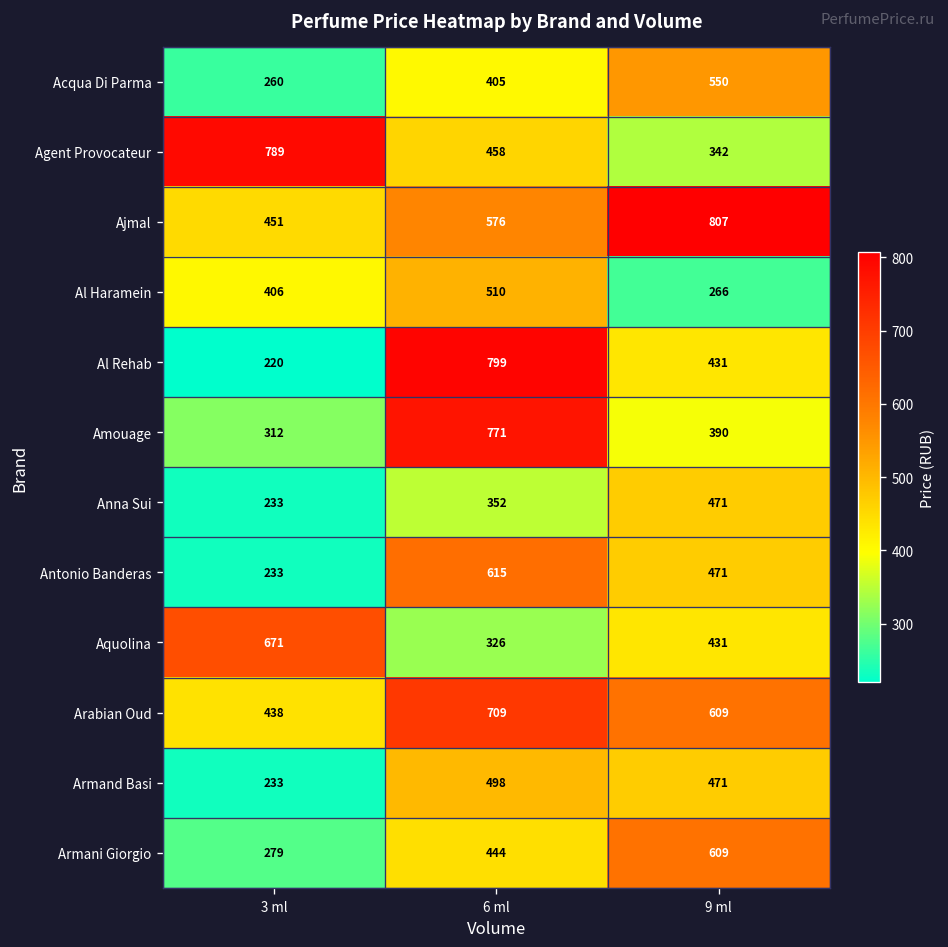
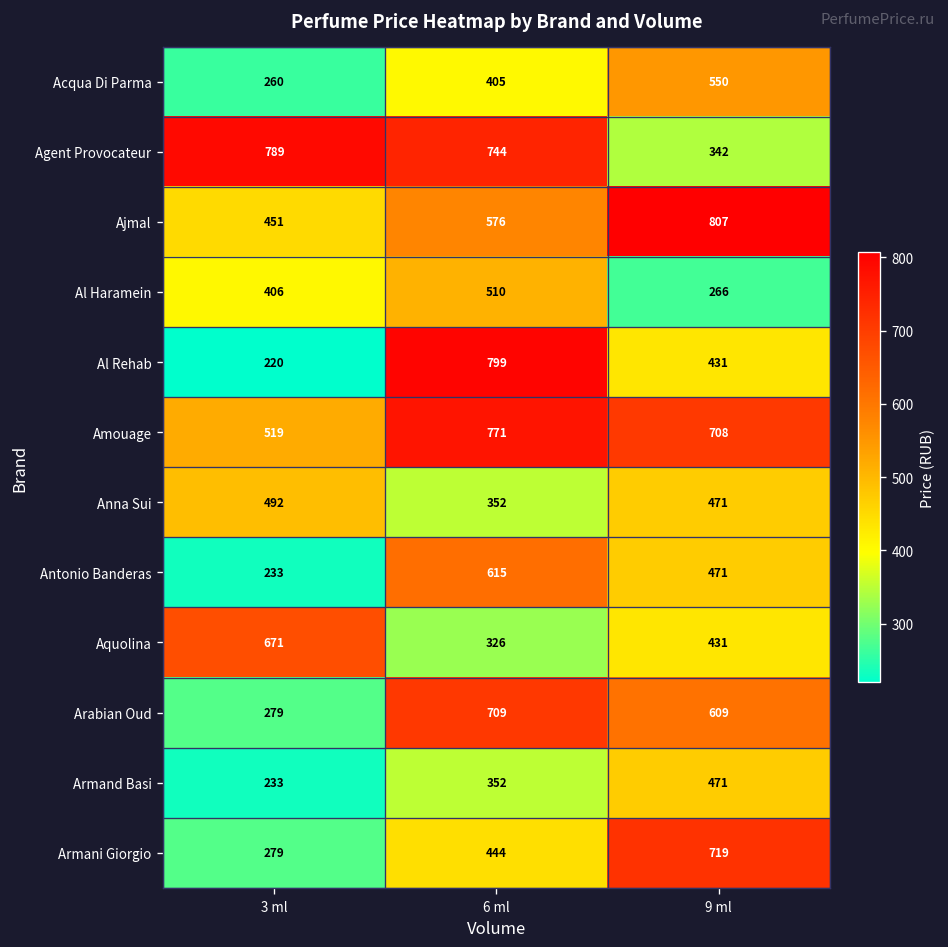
Agent Provocateur, 6 ml: 458 -> 744
Amouage, 3 ml: 312 -> 519
Amouage, 9 ml: 390 -> 708
Anna Sui, 3 ml: 233 -> 492
Arabian Oud, 3 ml: 438 -> 279
Armand Basi, 6 ml: 498 -> 352
Armani Giorgio, 9 ml: 609 -> 719
